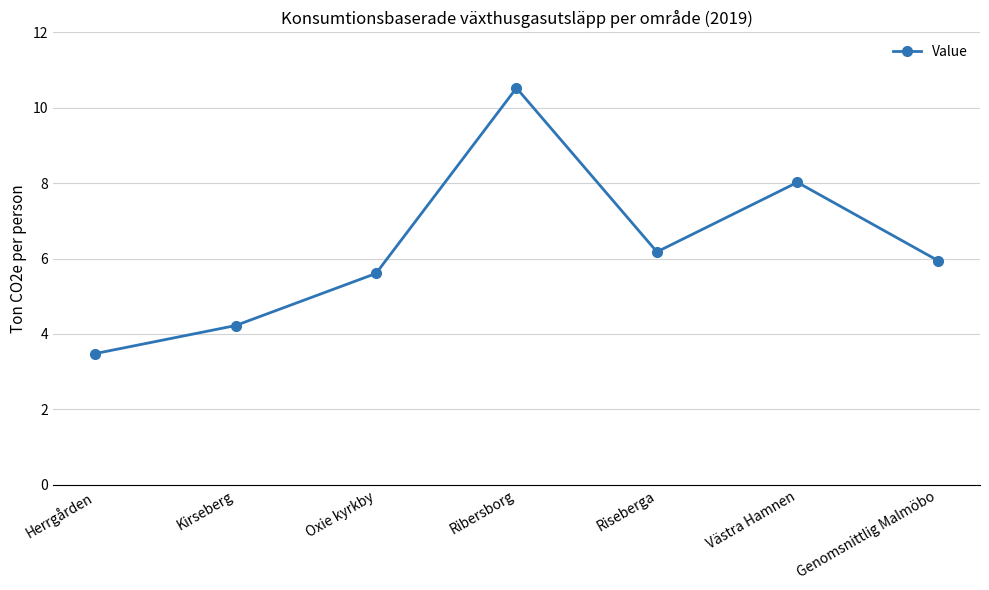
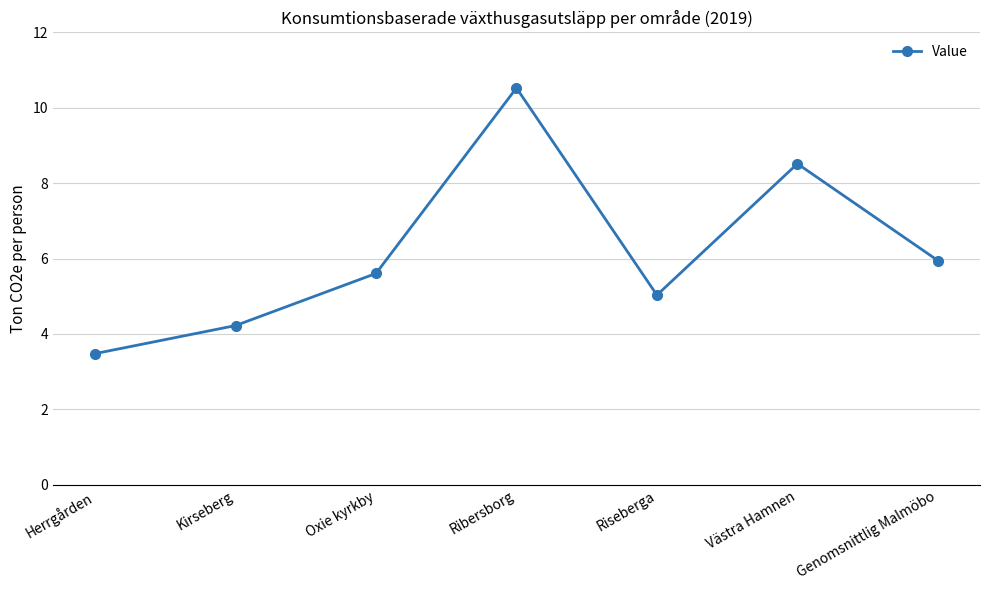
Riseberga: 6.2 -> 5.0
Västra Hamnen: 8.0 -> 8.5
